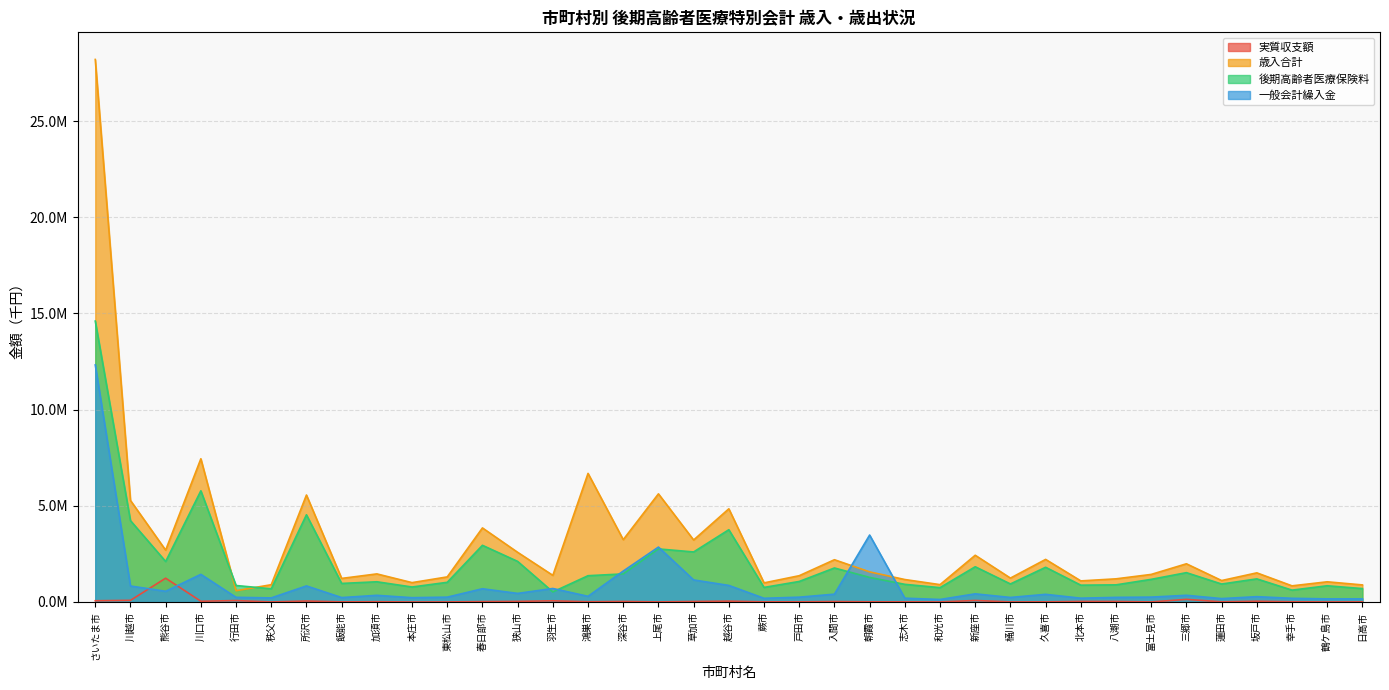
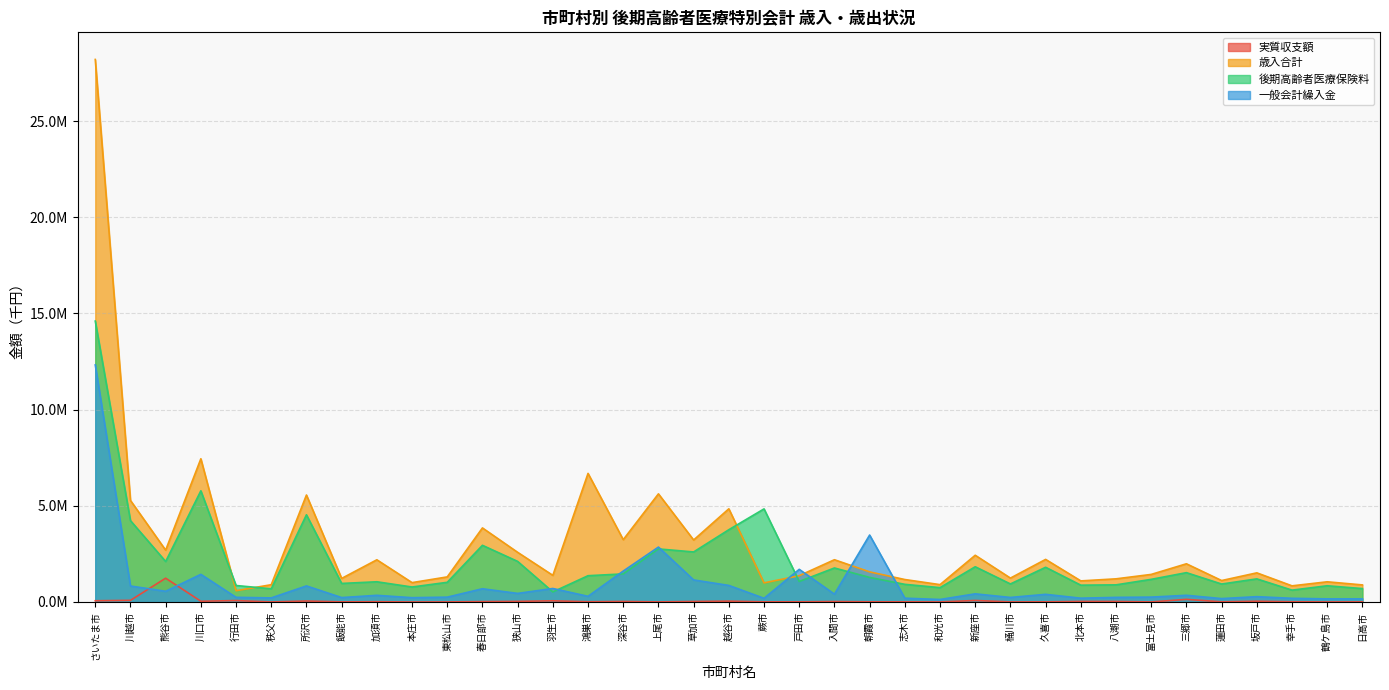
歳入合計, 加須市: 1500000 -> 2200000
後期高齢者医療保険料, 蕨市: 800000 -> 4800000
一般会計繰入金, 戸田市: 200000 -> 1700000
